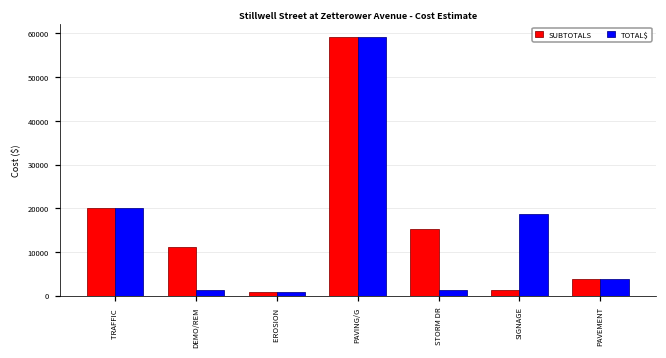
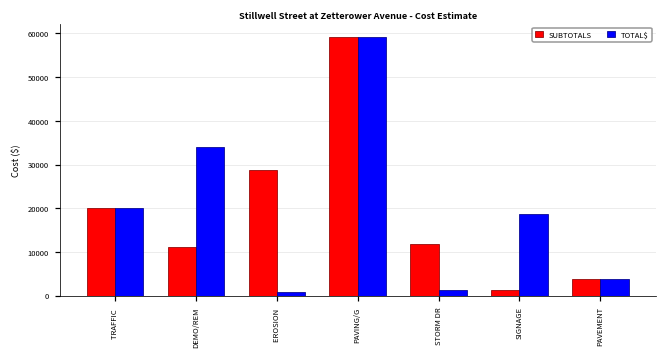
TOTAL$, DEMO/REM: 1000 -> 34000
SUBTOTALS, EROSION: 1000 -> 29000
SUBTOTALS, STORM DR: 15000 -> 12000
